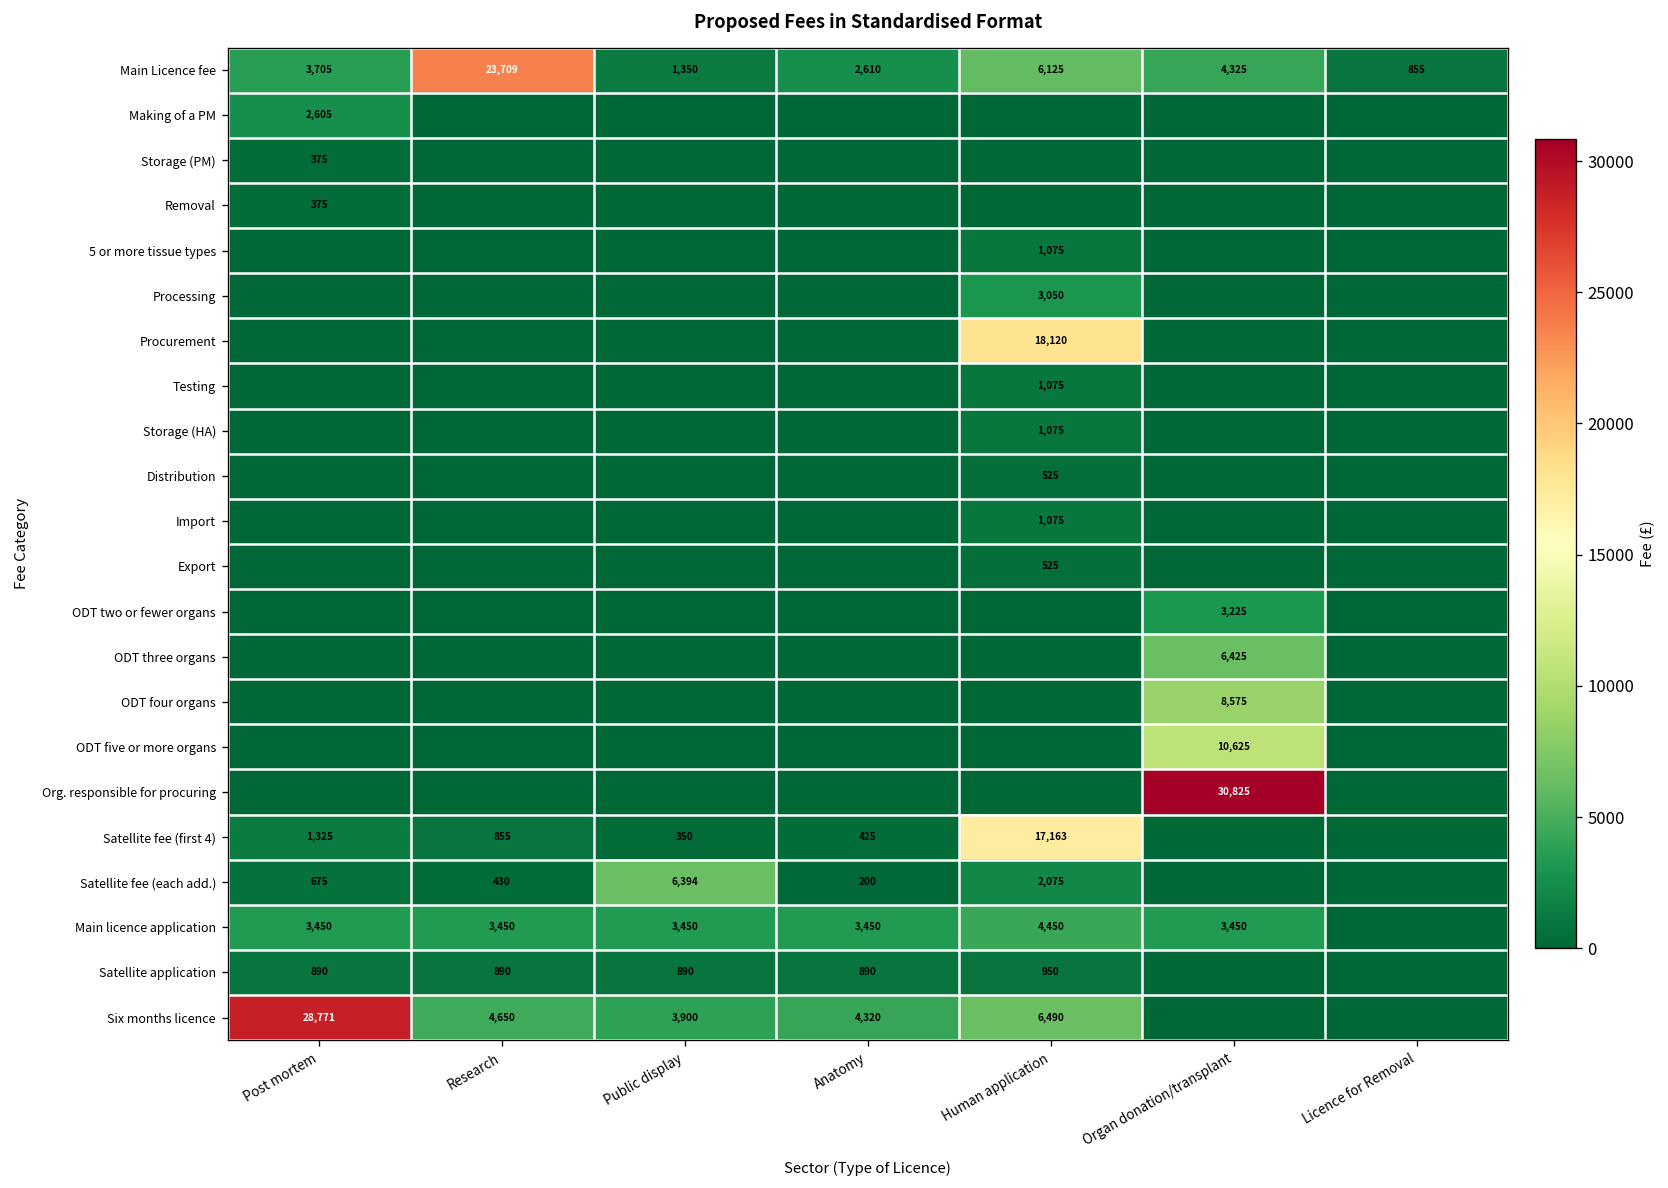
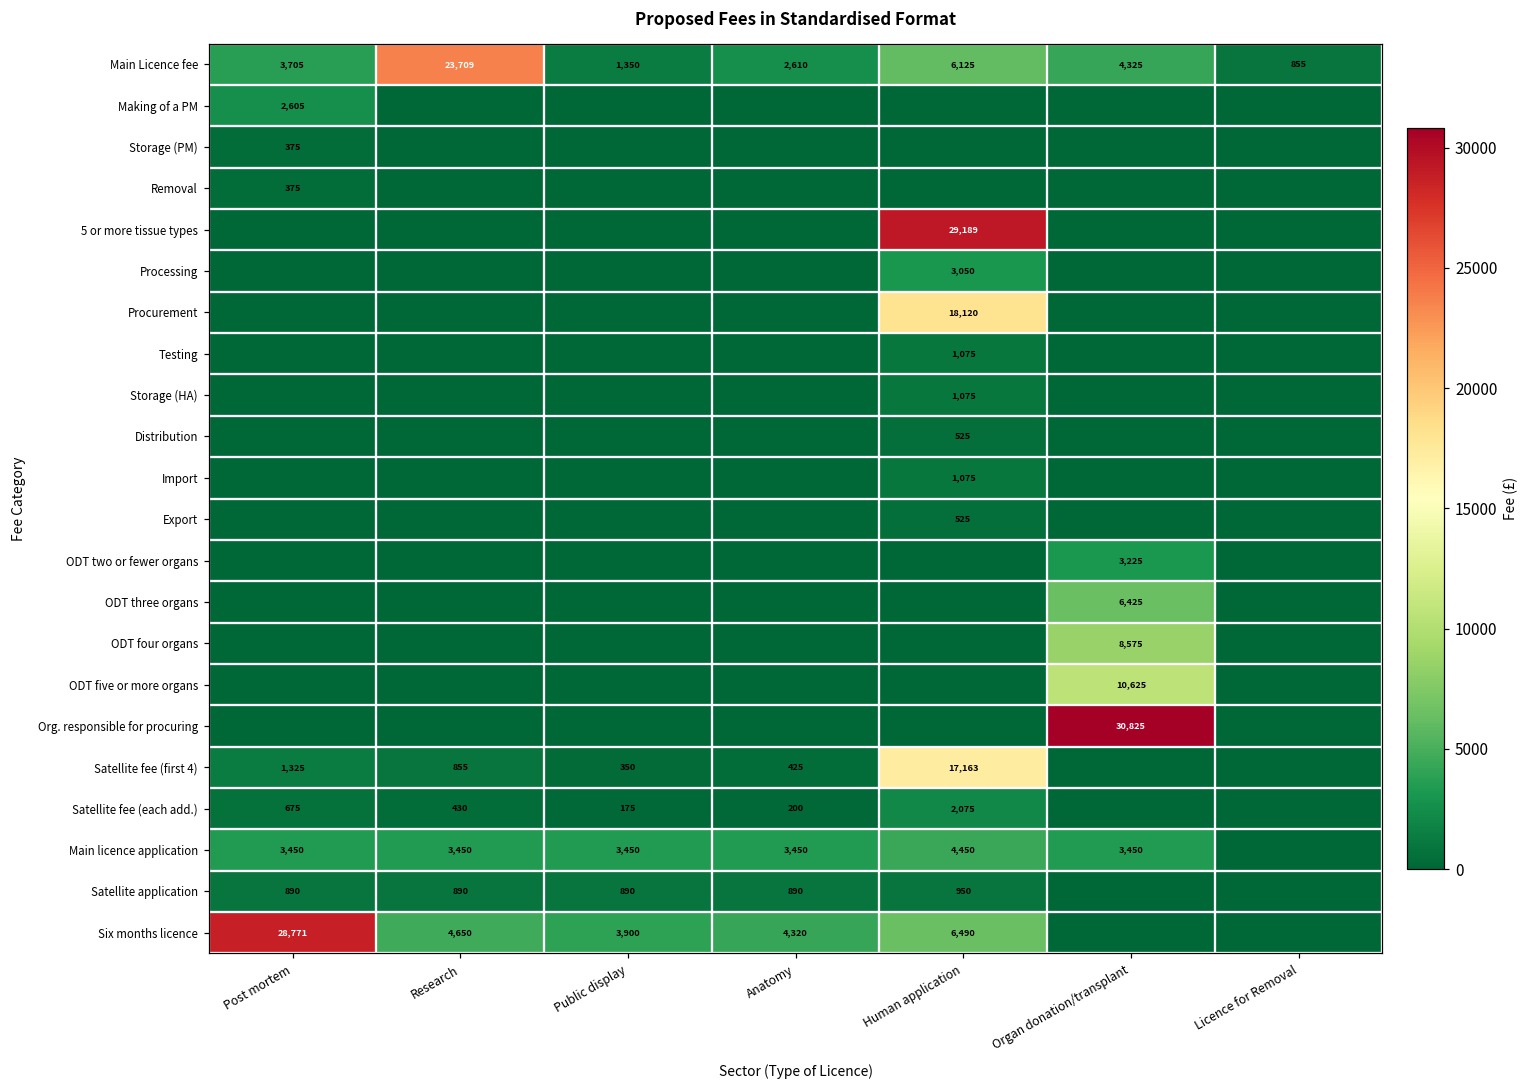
5 or more tissue types, Human application: 1,075 -> 29,189
Satellite fee (each add.), Public display: 6,394 -> 175
